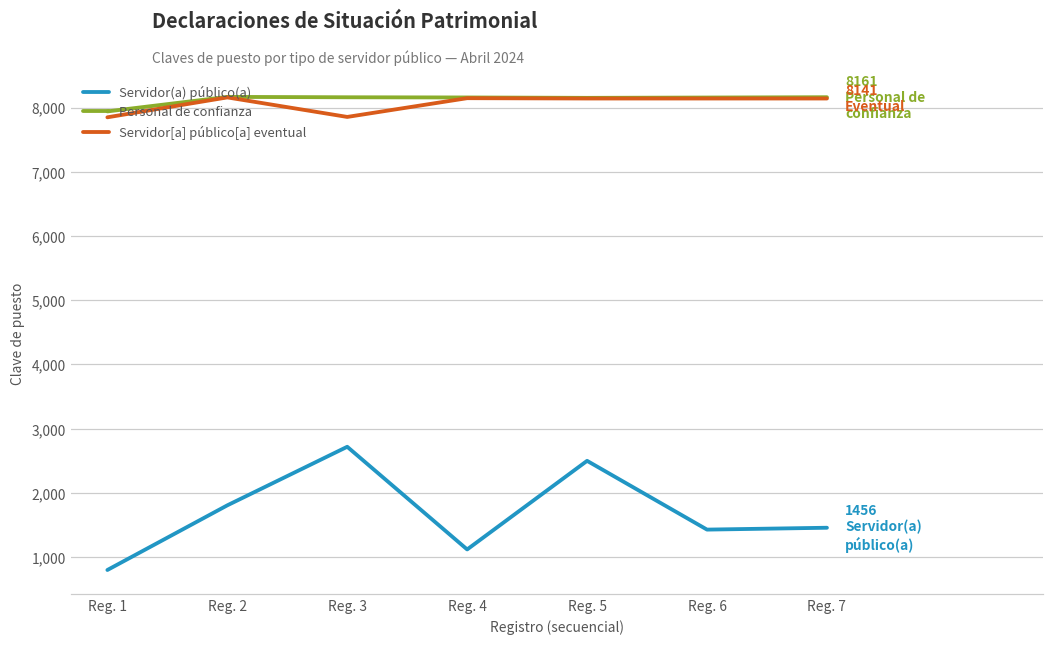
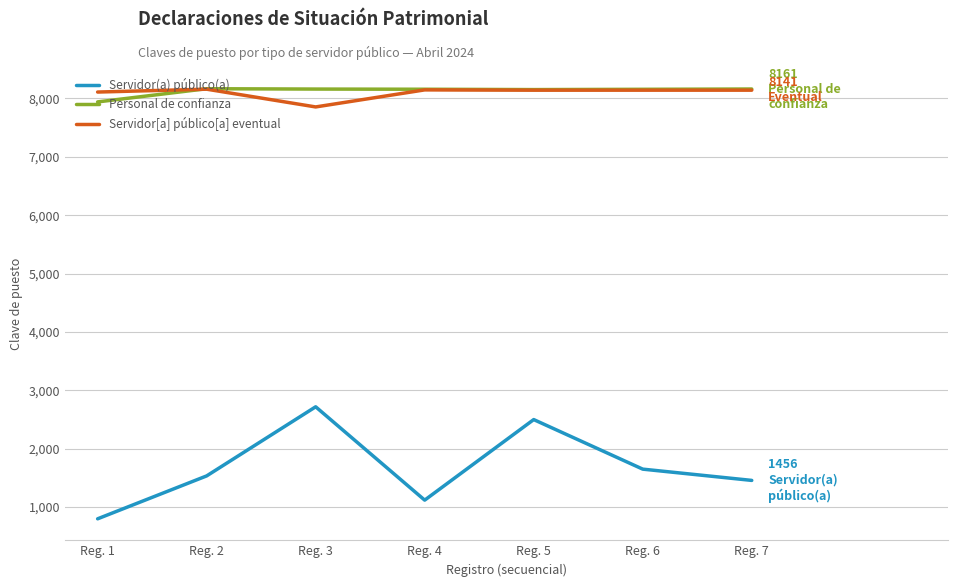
Servidor[a] público[a] eventual, Reg. 1: 7,800 -> 8,100
Servidor(a) público(a), Reg. 2: 1,800 -> 1,500
Servidor(a) público(a), Reg. 6: 1,400 -> 1,600
